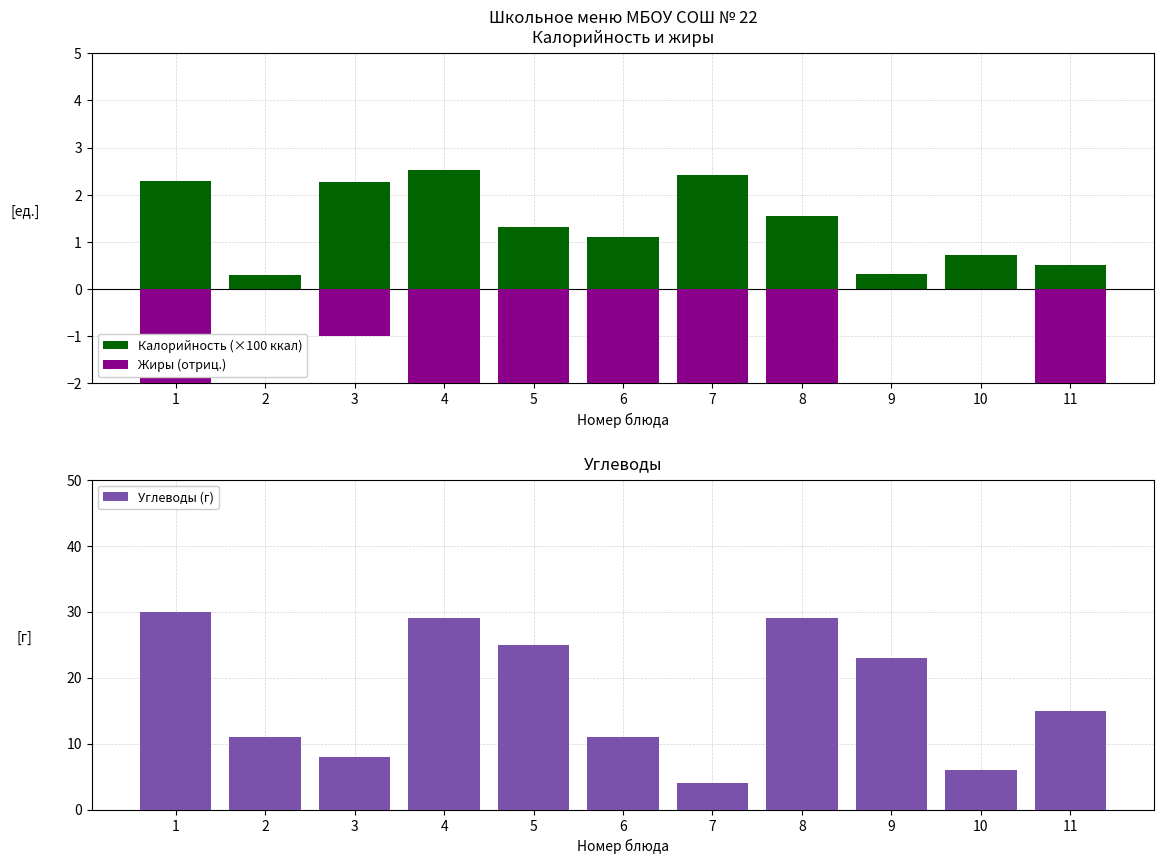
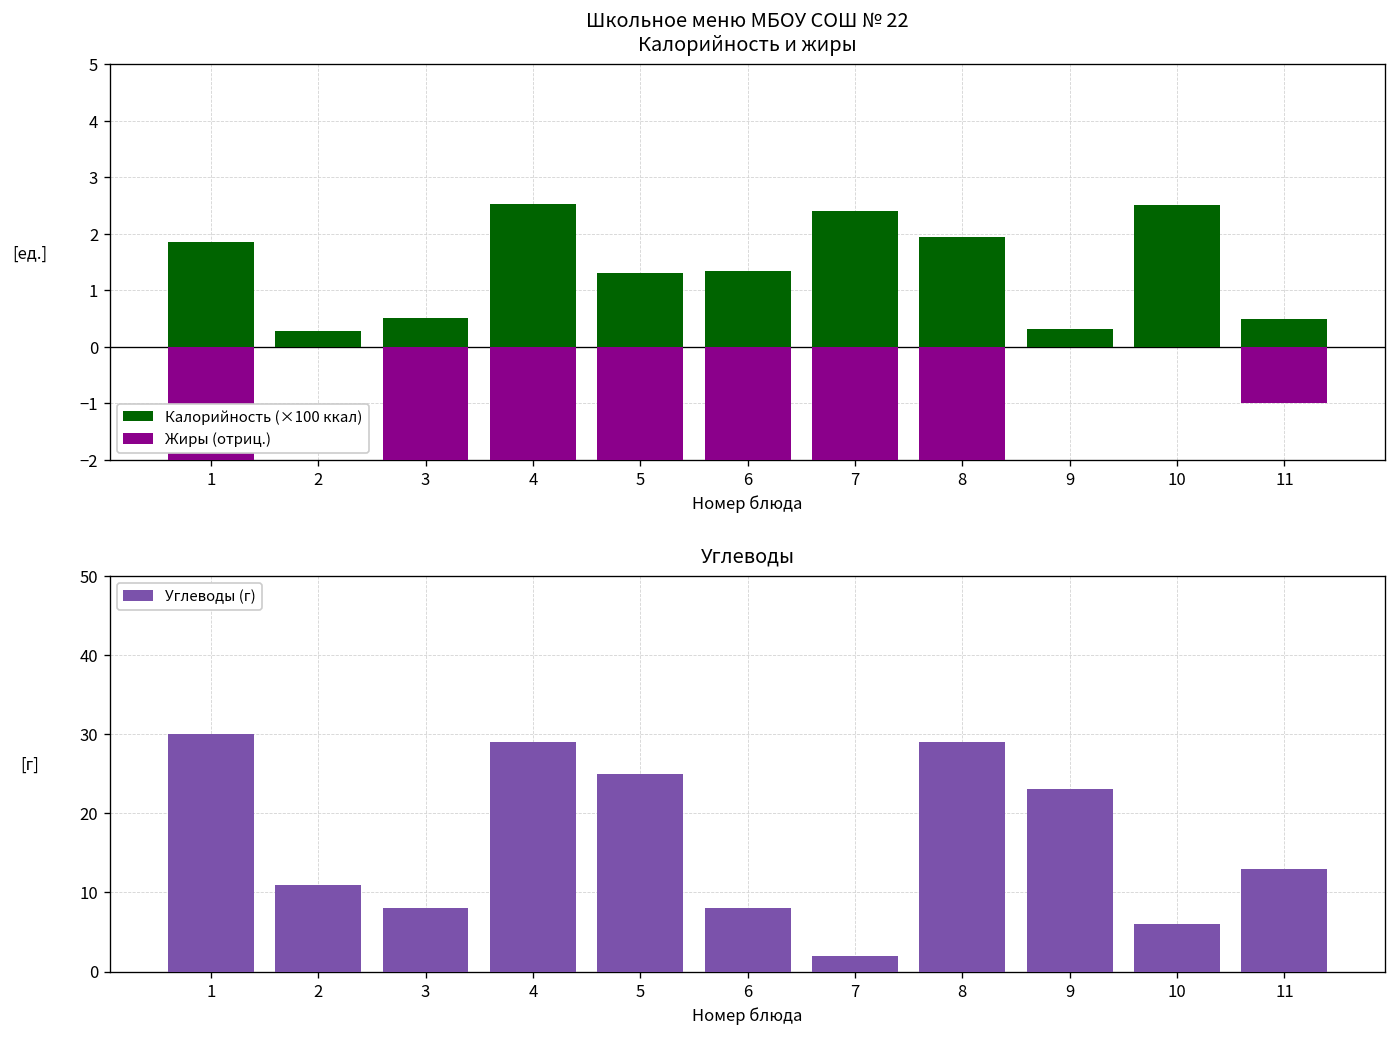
Школьное меню МБОУ СОШ № 22 Калорийность и жиры, Калорийность (×100 ккал), 1: 2.3 -> 1.9
Школьное меню МБОУ СОШ № 22 Калорийность и жиры, Калорийность (×100 ккал), 3: 2.3 -> 0.5
Школьное меню МБОУ СОШ № 22 Калорийность и жиры, Жиры (отриц.), 3: -1.0 -> -2.0
Школьное меню МБОУ СОШ № 22 Калорийность и жиры, Калорийность (×100 ккал), 6: 1.1 -> 1.4
Школьное меню МБОУ СОШ № 22 Калорийность и жиры, Калорийность (×100 ккал), 8: 1.6 -> 2.0
Школьное меню МБОУ СОШ № 22 Калорийность и жиры, Калорийность (×100 ккал), 10: 0.7 -> 2.5
Школьное меню МБОУ СОШ № 22 Калорийность и жиры, Жиры (отриц.), 11: -2.0 -> -1.0
Углеводы, 6: 11 -> 8
Углеводы, 7: 4 -> 2
Углеводы, 11: 15 -> 13
